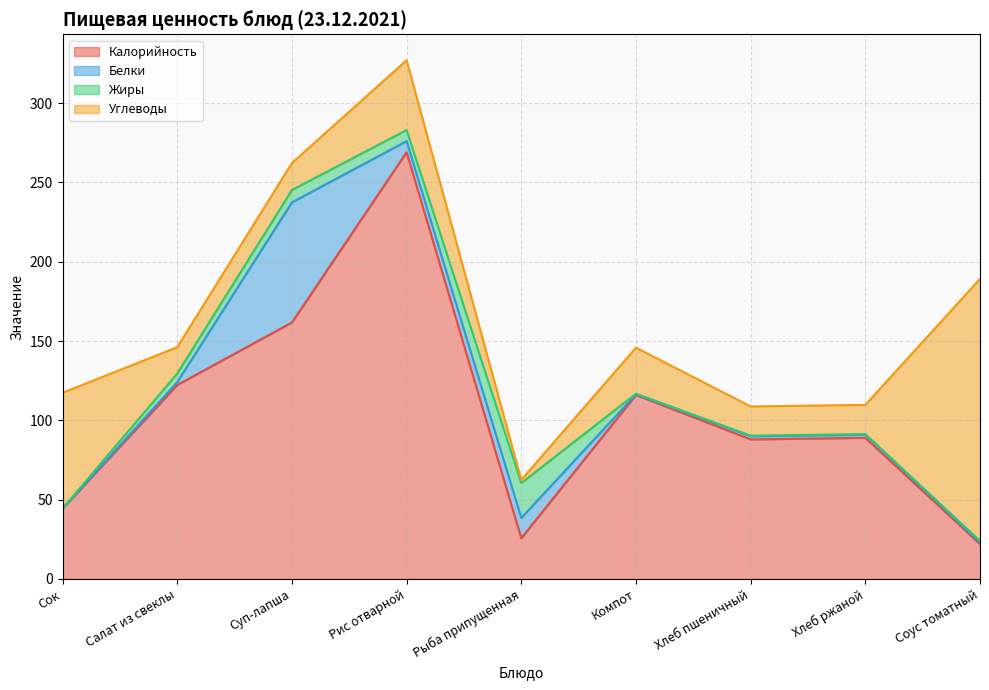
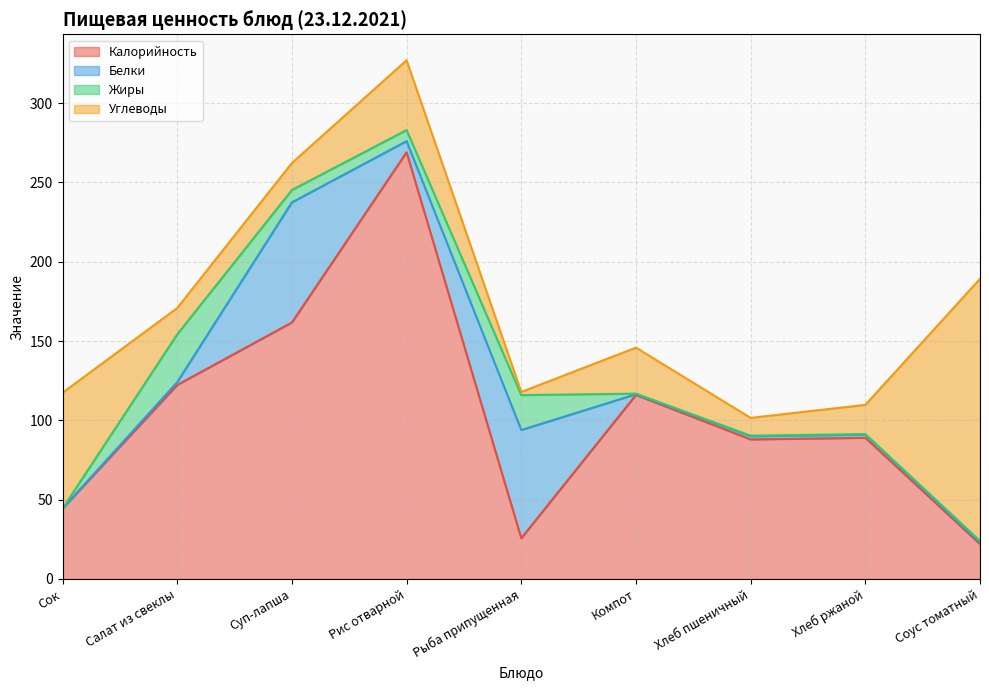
Жиры, Салат из свеклы: 5 -> 30
Белки, Рыба припущенная: 13 -> 68
Углеводы, Хлеб пшеничный: 18 -> 11
